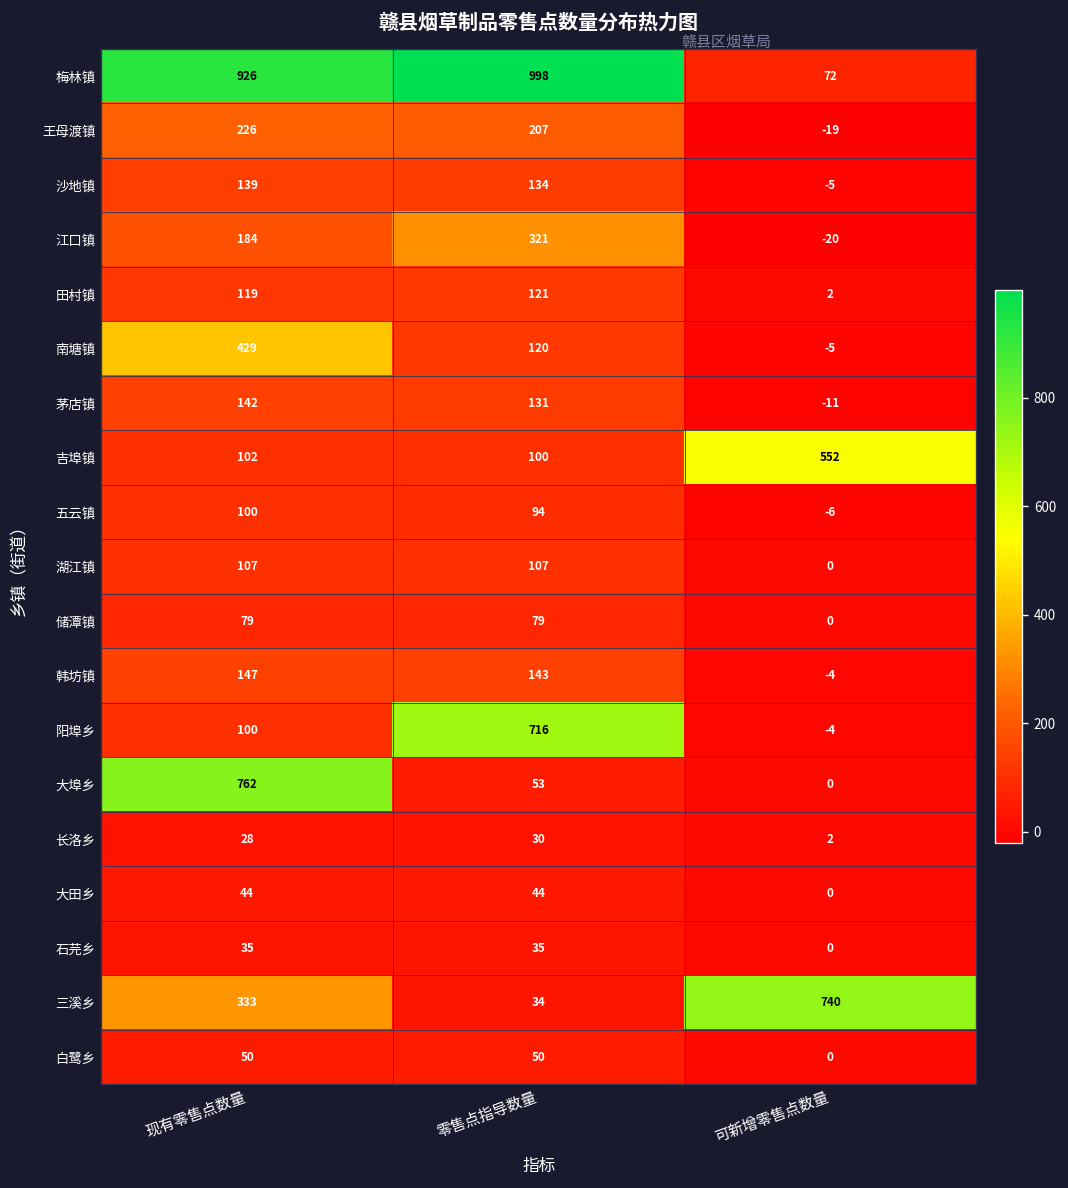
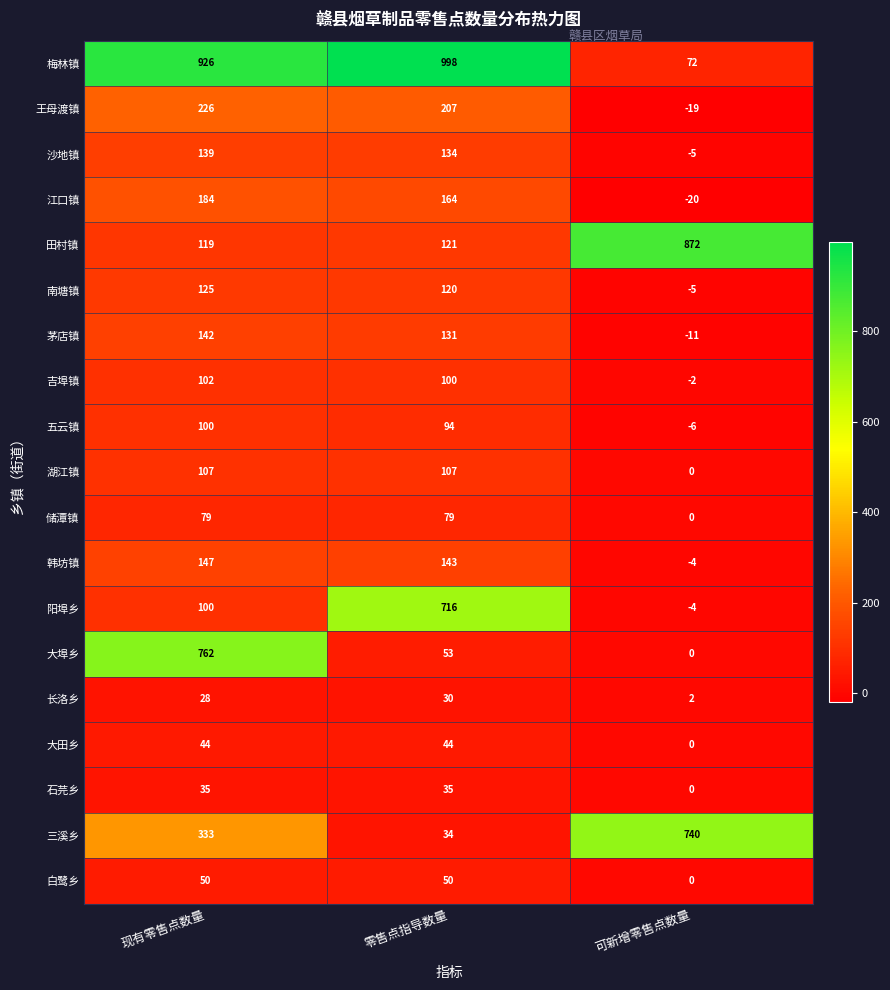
江口镇, 零售点指导数量: 321 -> 164
田村镇, 可新增零售点数量: 2 -> 872
南塘镇, 现有零售点数量: 429 -> 125
吉埠镇, 可新增零售点数量: 552 -> -2
